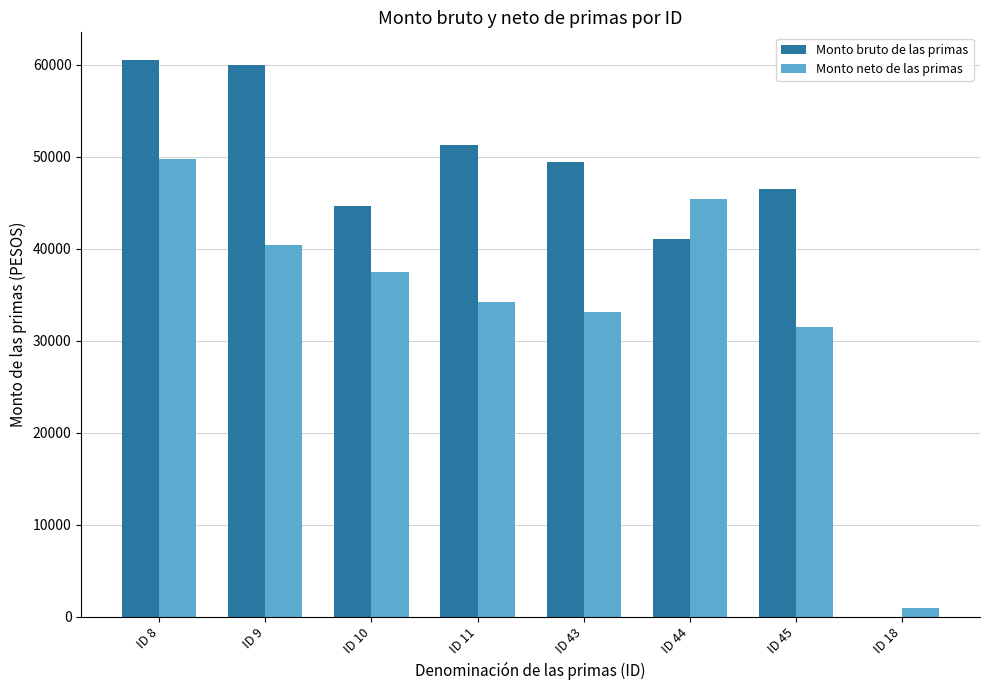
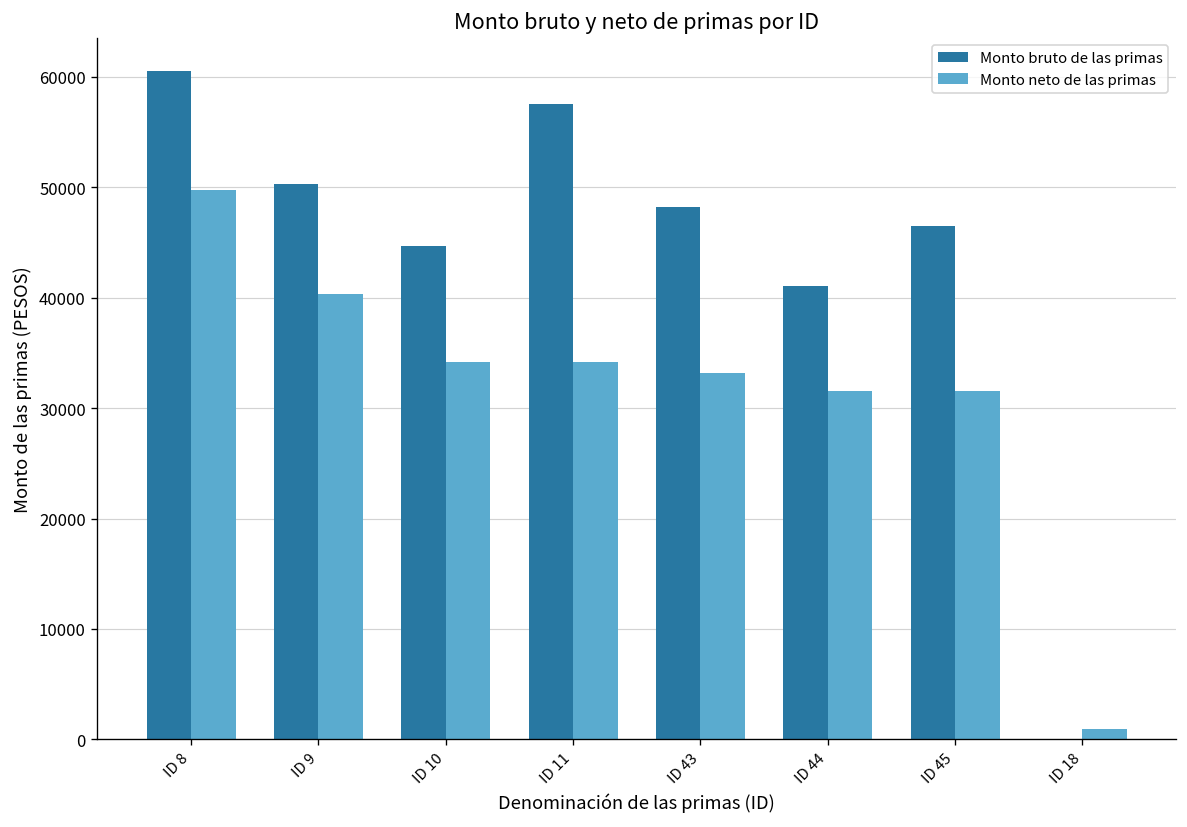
Monto bruto de las primas, ID 9: 60000 -> 50000
Monto neto de las primas, ID 10: 37000 -> 34000
Monto bruto de las primas, ID 11: 51000 -> 58000
Monto bruto de las primas, ID 43: 49000 -> 48000
Monto neto de las primas, ID 44: 45000 -> 32000
